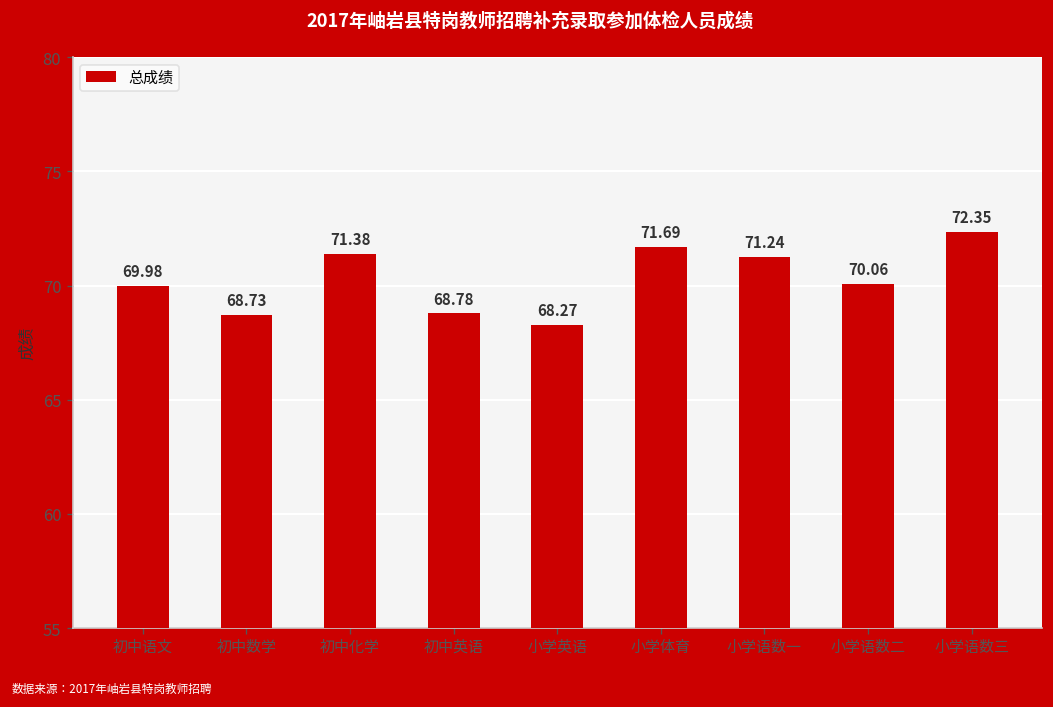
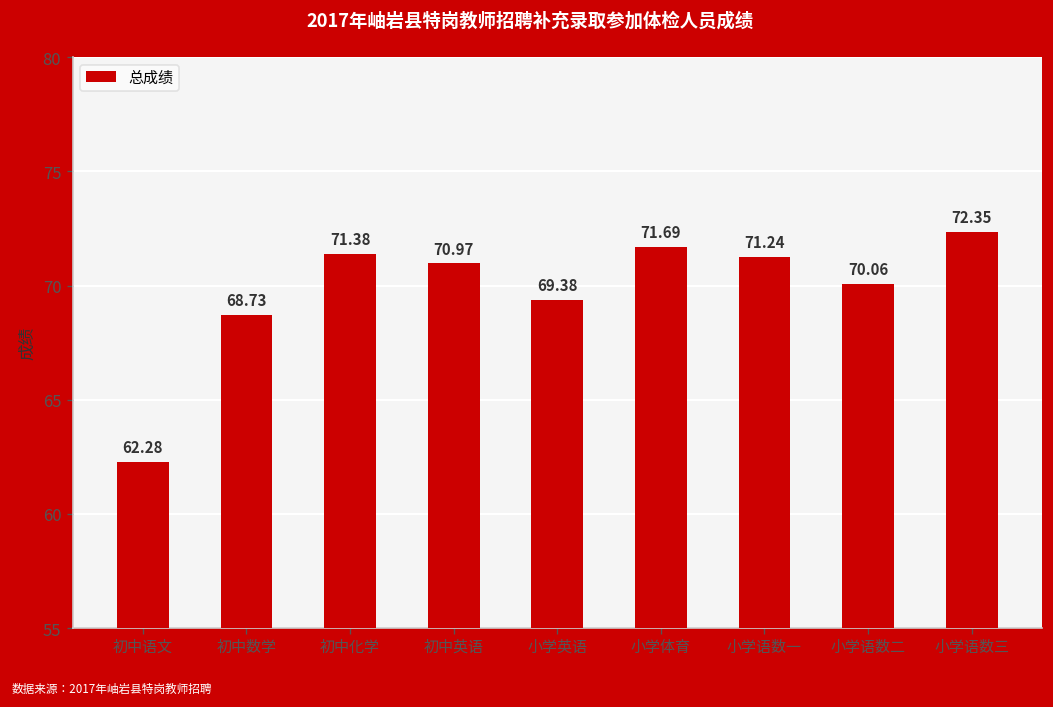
初中语文: 69.98 -> 62.28
初中英语: 68.78 -> 70.97
小学英语: 68.27 -> 69.38
